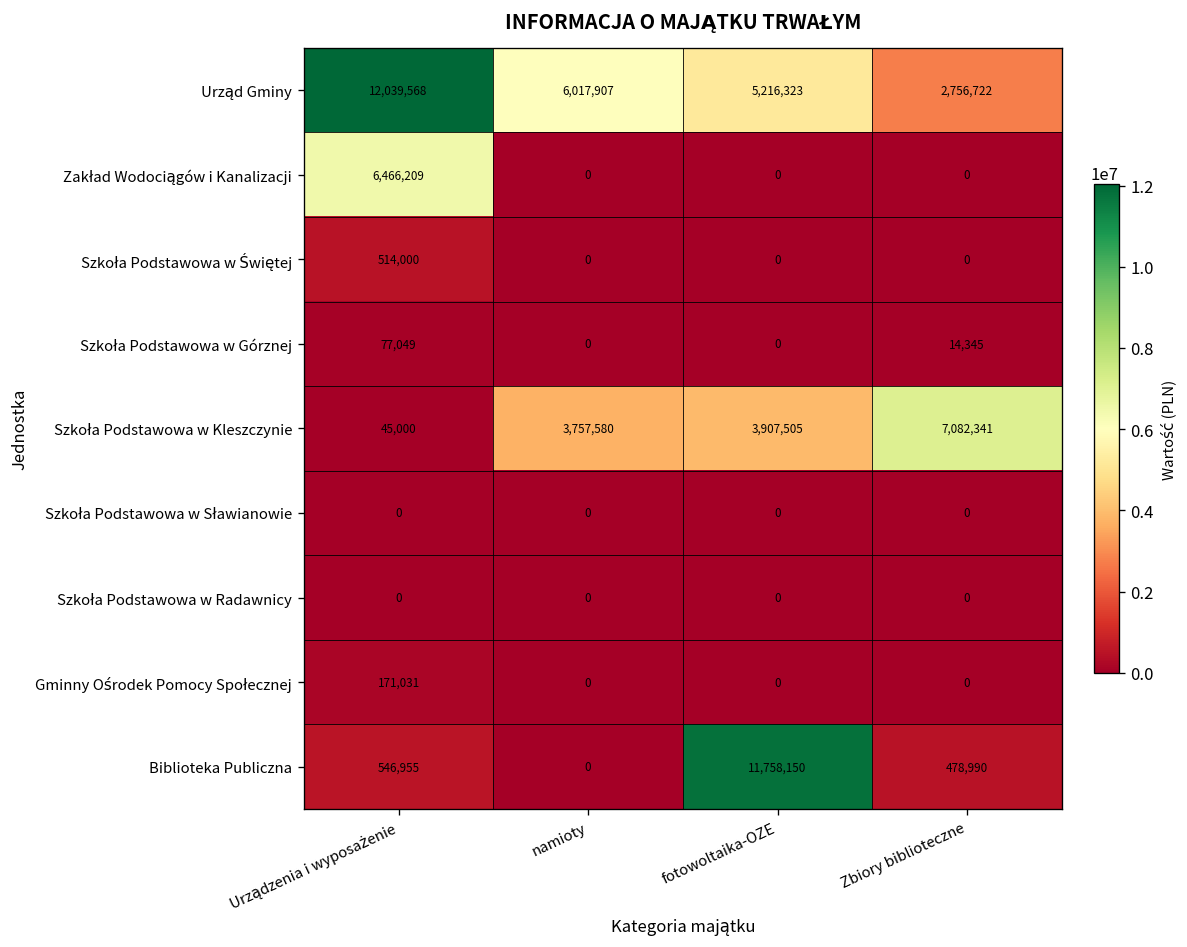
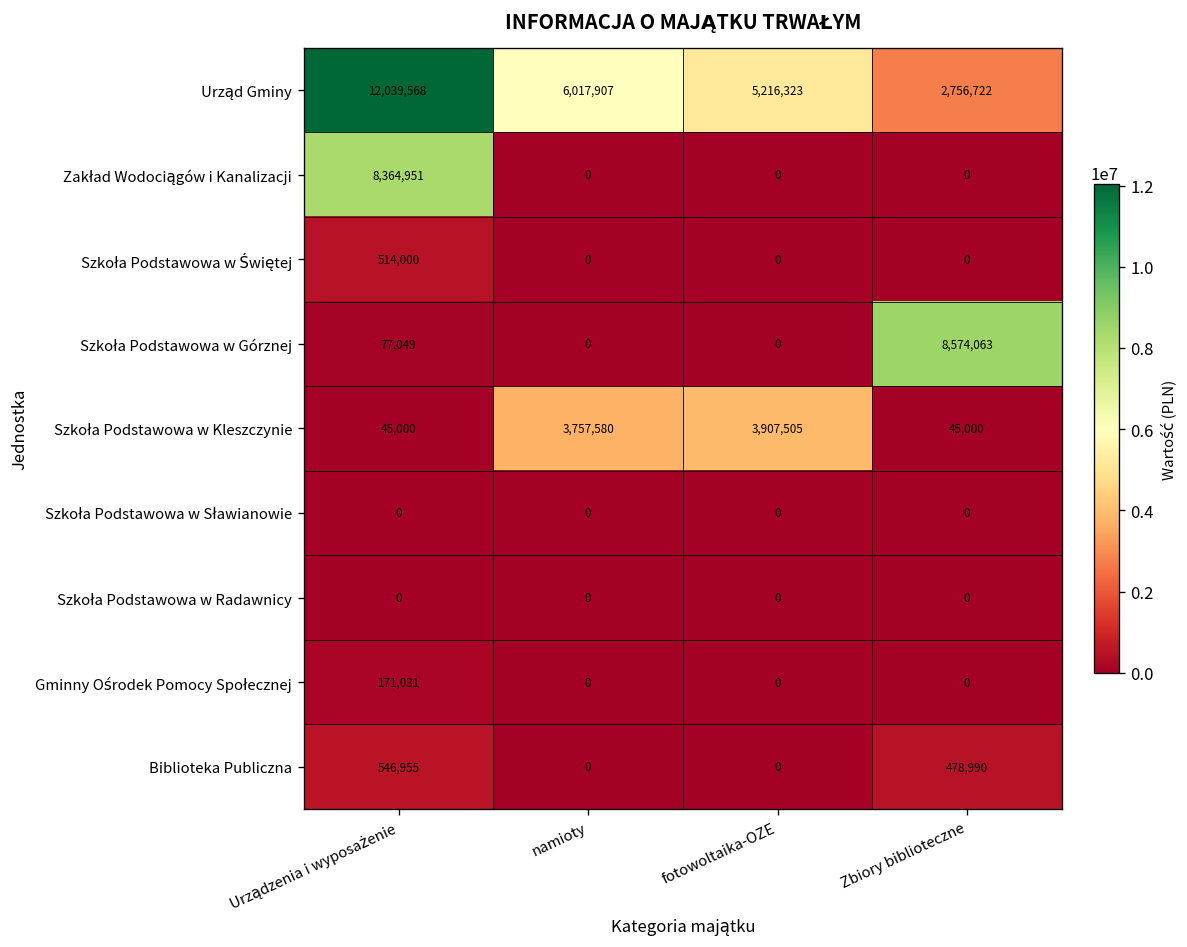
Zakład Wodociągów i Kanalizacji, Urządzenia i wyposażenie: 6,466,209 -> 8,364,951
Szkoła Podstawowa w Górznej, Zbiory biblioteczne: 14,345 -> 8,574,063
Szkoła Podstawowa w Kleszczynie, Zbiory biblioteczne: 7,082,341 -> 45,000
Biblioteka Publiczna, fotowoltaika-OZE: 11,758,150 -> 0
